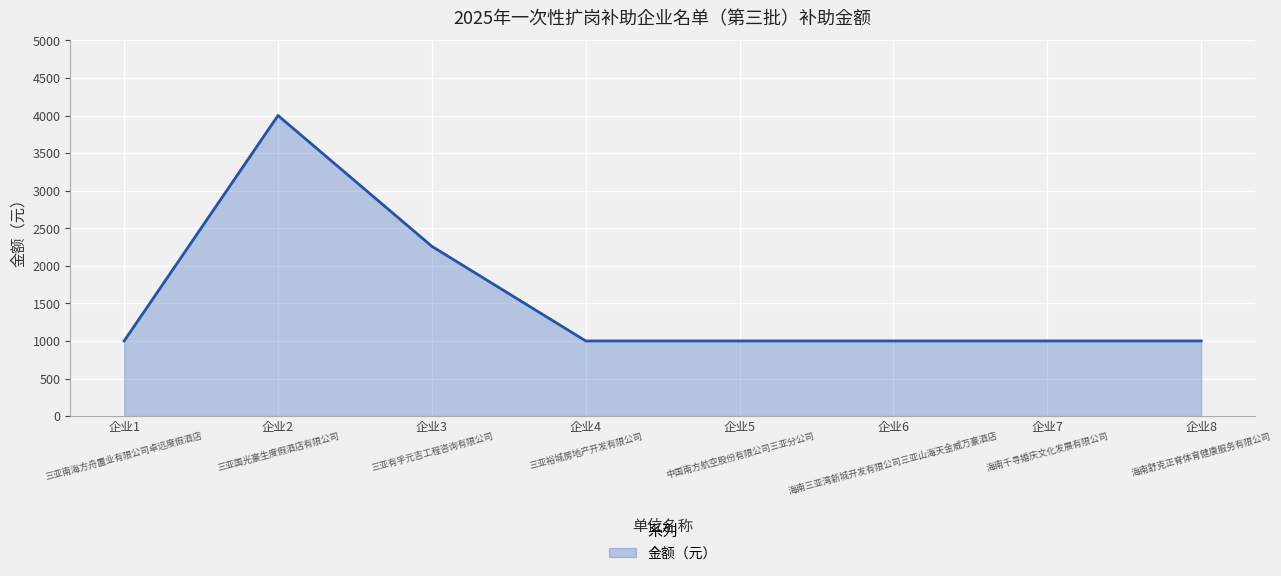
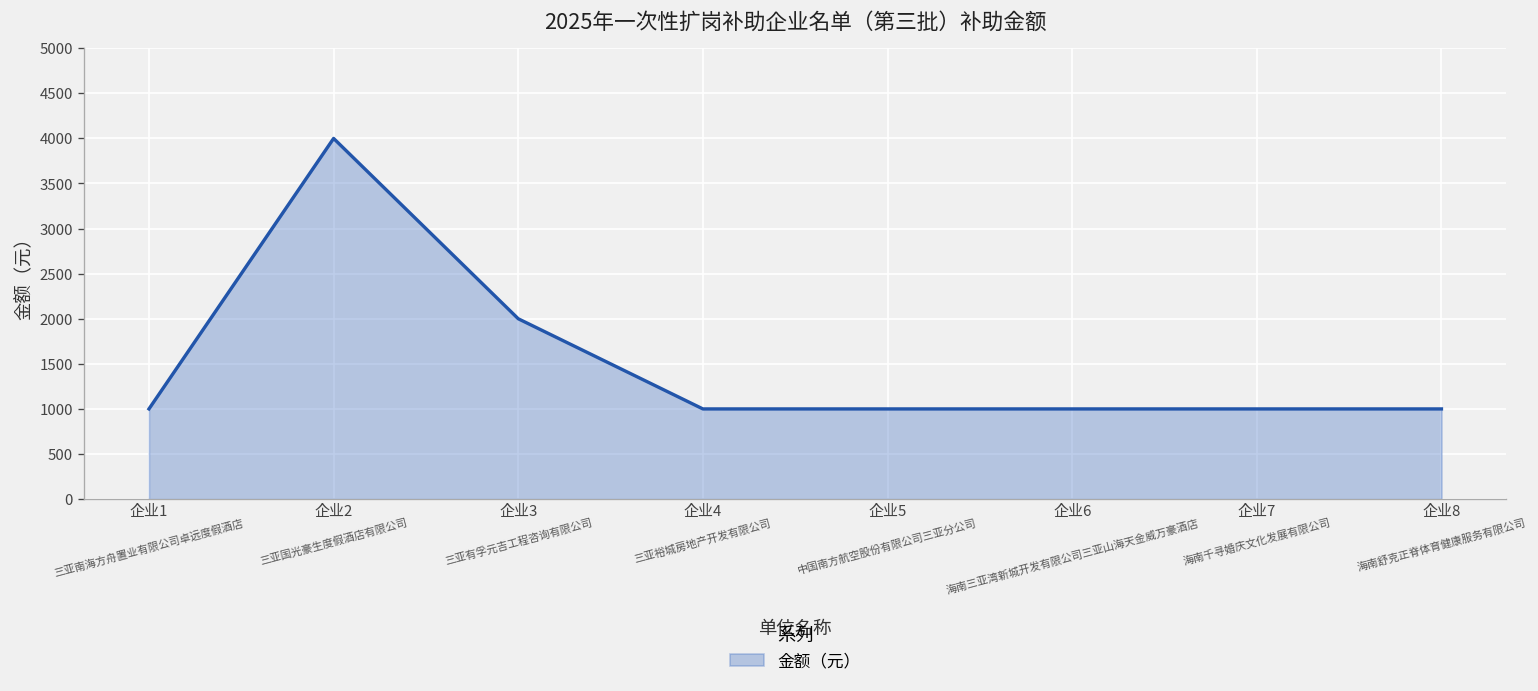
企业3: 2300 -> 2000
